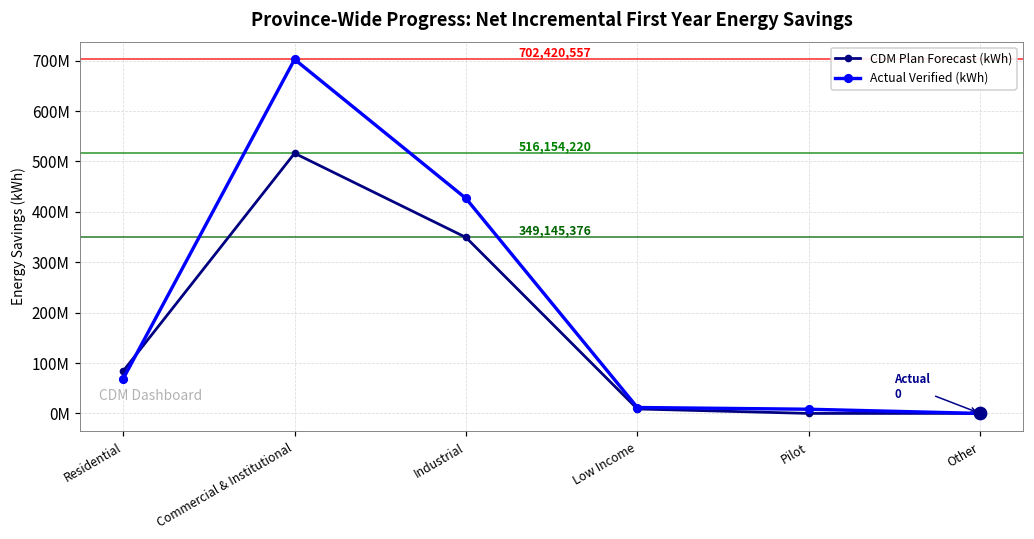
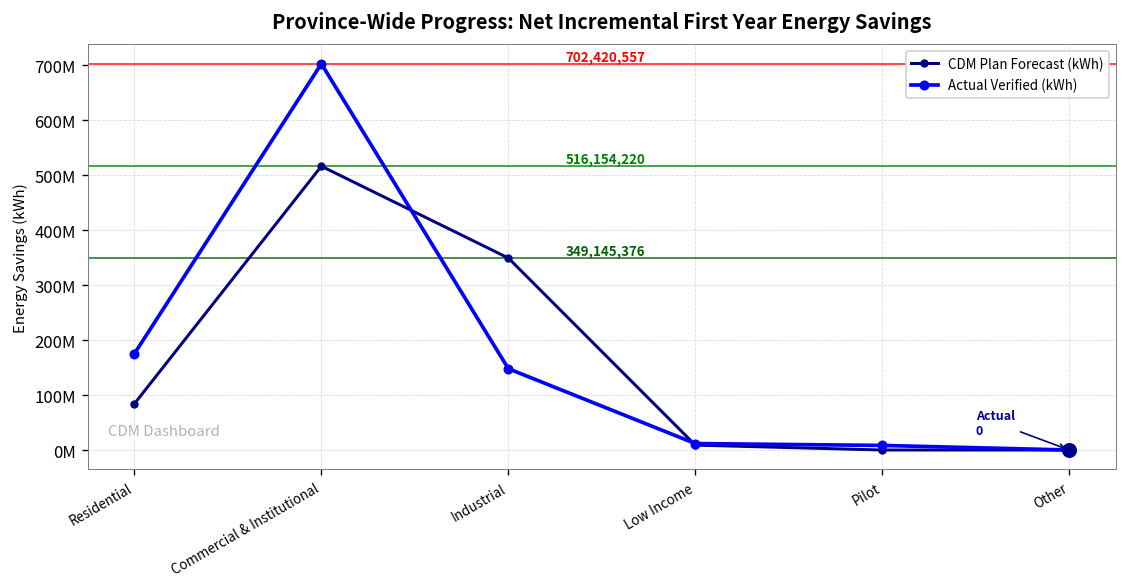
Actual Verified (kWh), Residential: 70000000 -> 180000000
Actual Verified (kWh), Industrial: 430000000 -> 150000000
